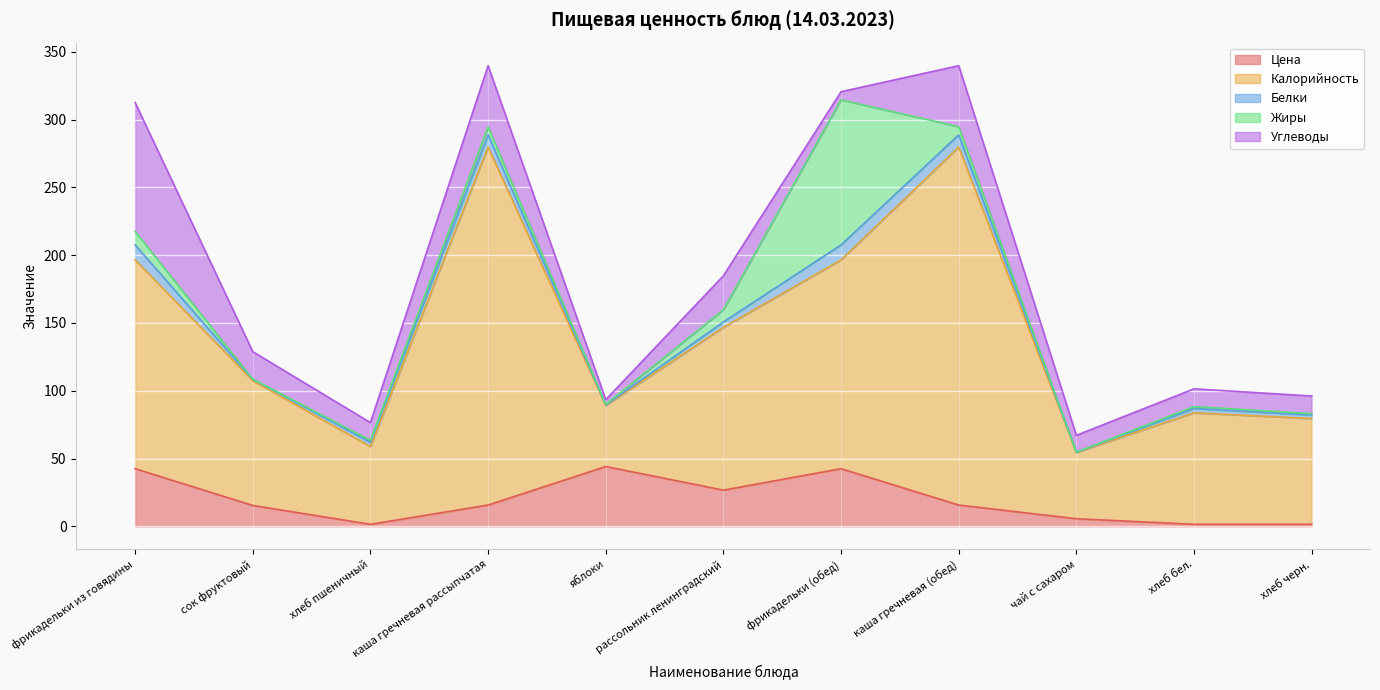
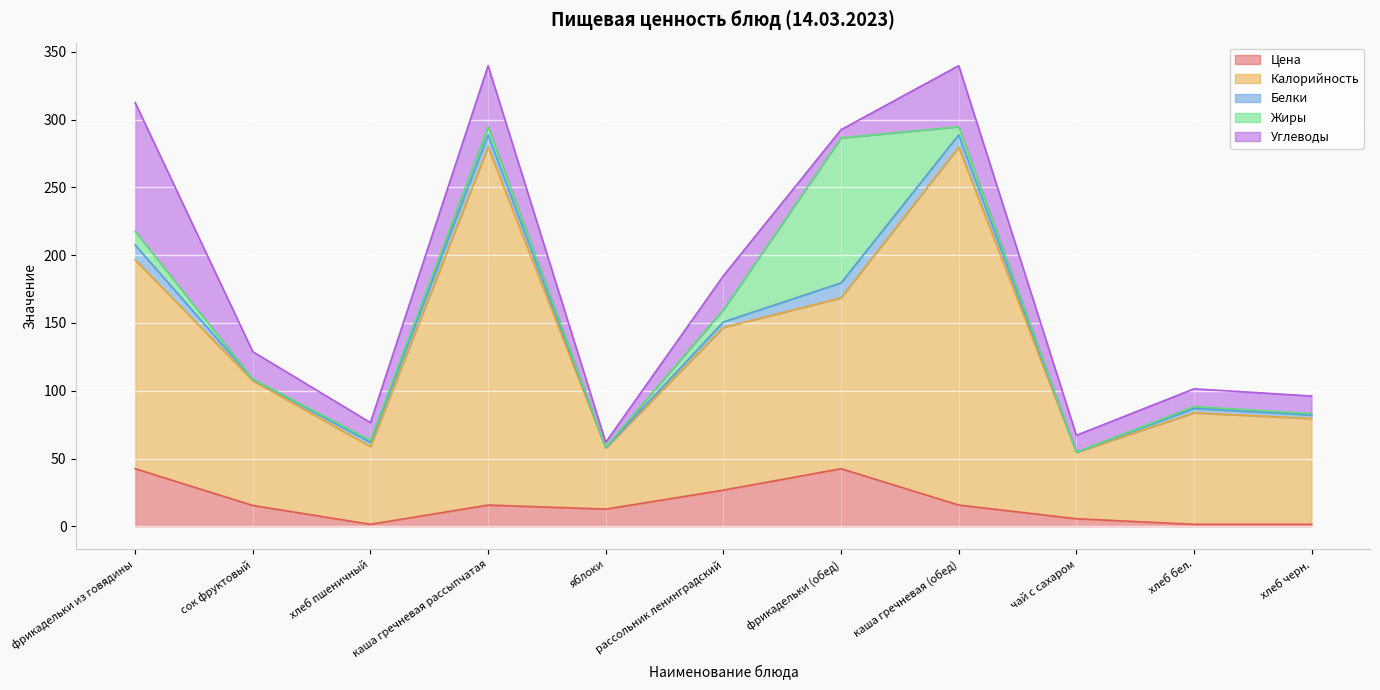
Цена, яблоки: 44 -> 13
Калорийность, фрикадельки (обед): 154 -> 126
